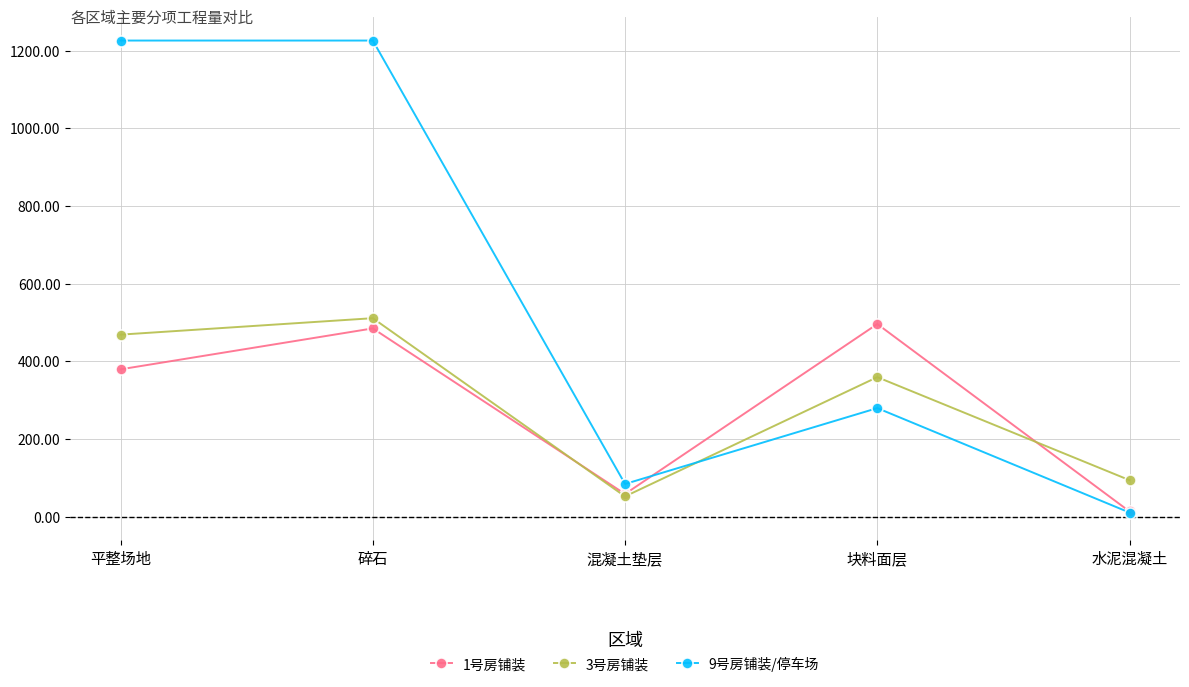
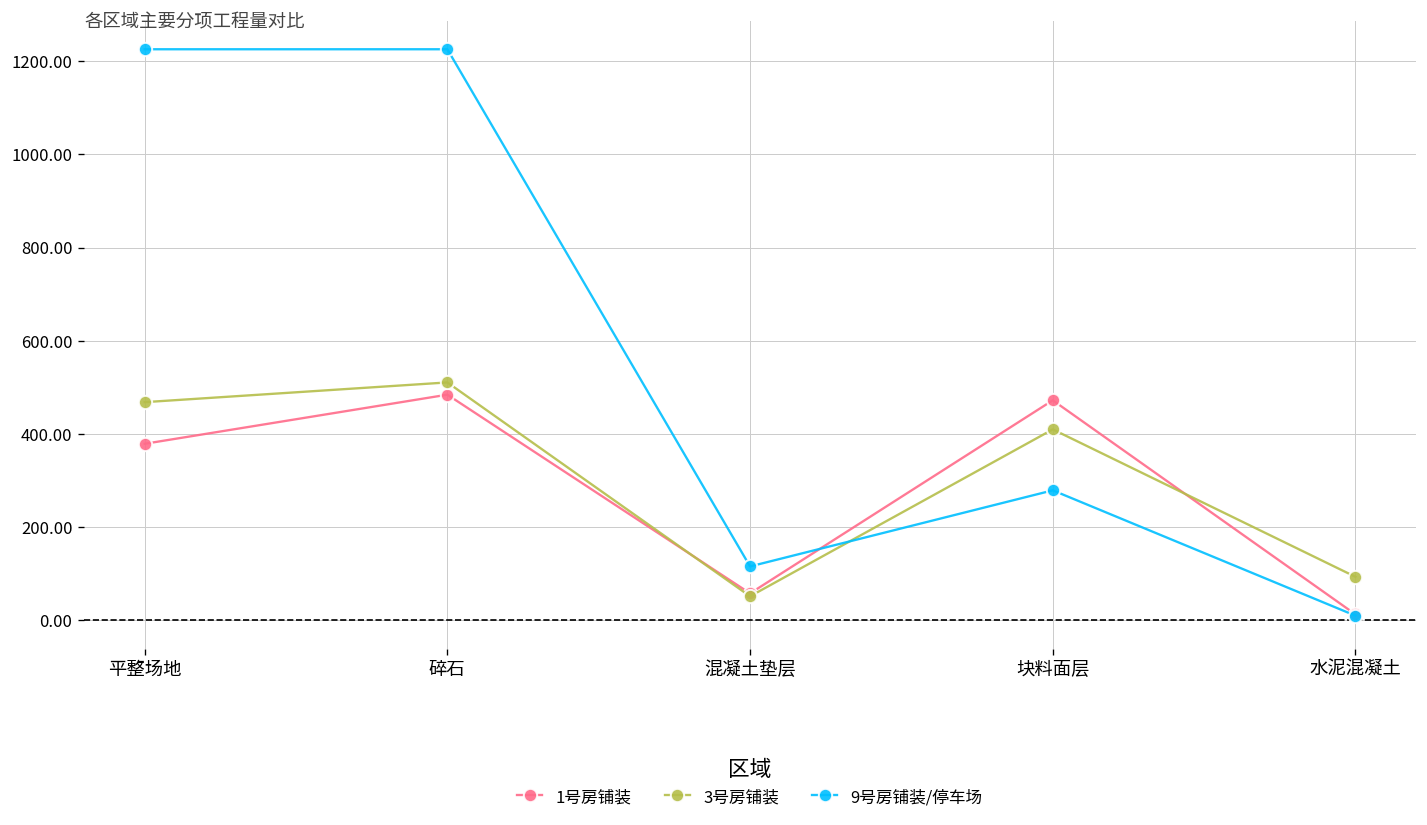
9号房铺装/停车场, 混凝土垫层: 80 -> 120
1号房铺装, 块料面层: 500 -> 470
3号房铺装, 块料面层: 360 -> 410
